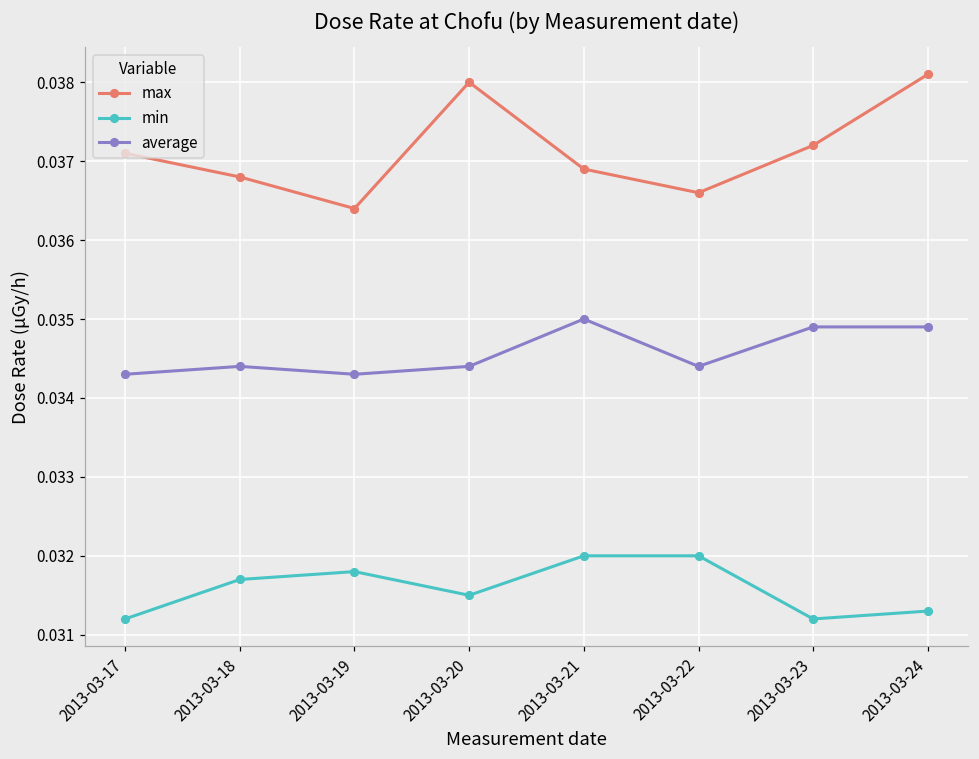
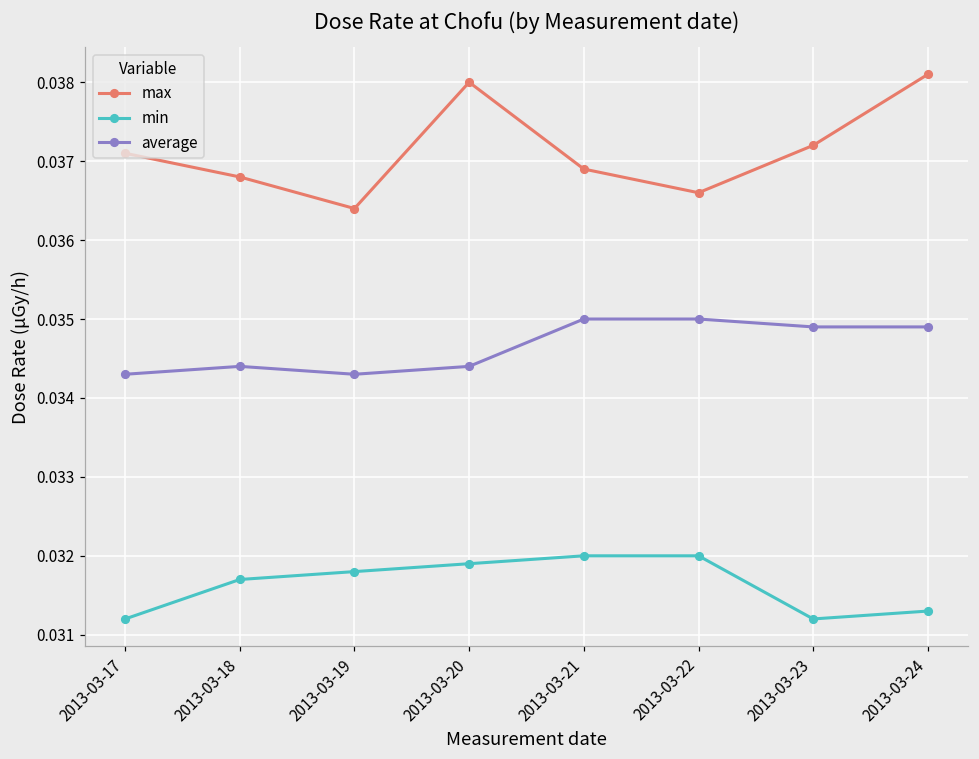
min, 2013-03-20: 0.0315 -> 0.0319
average, 2013-03-22: 0.0344 -> 0.0350
